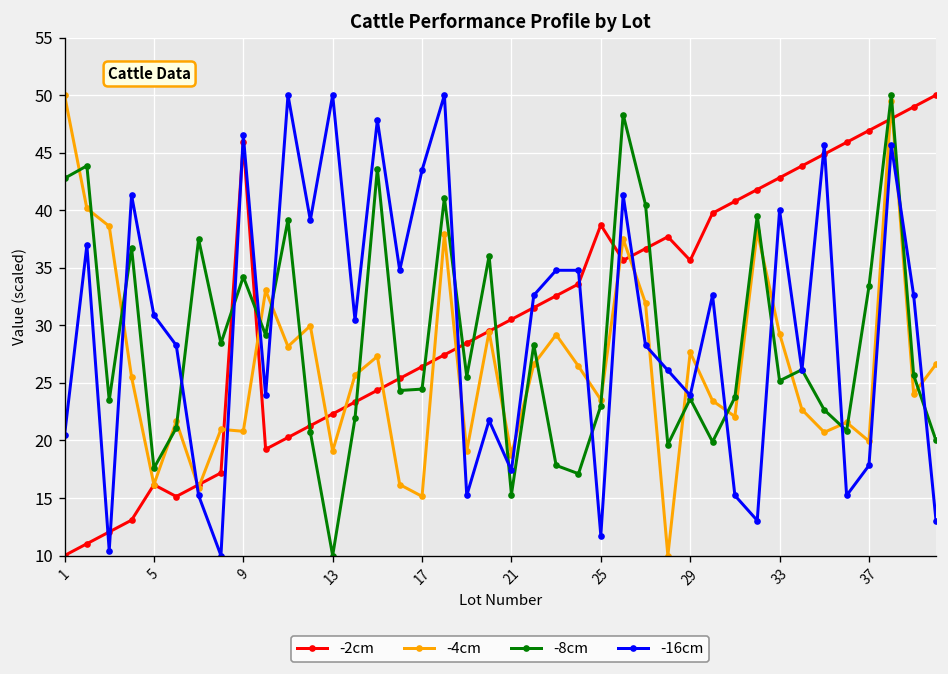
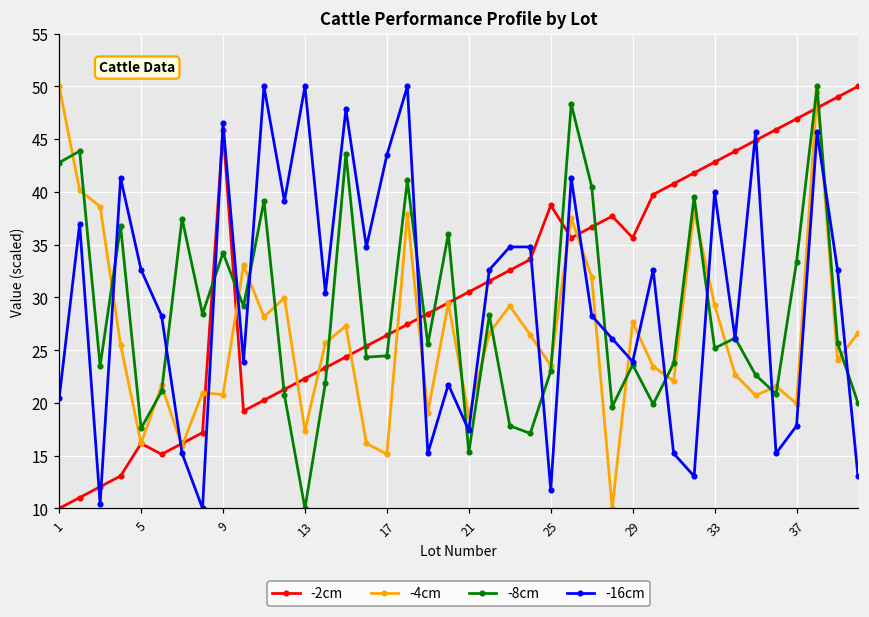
-16cm, 5: 31 -> 33
-4cm, 13: 19 -> 17
